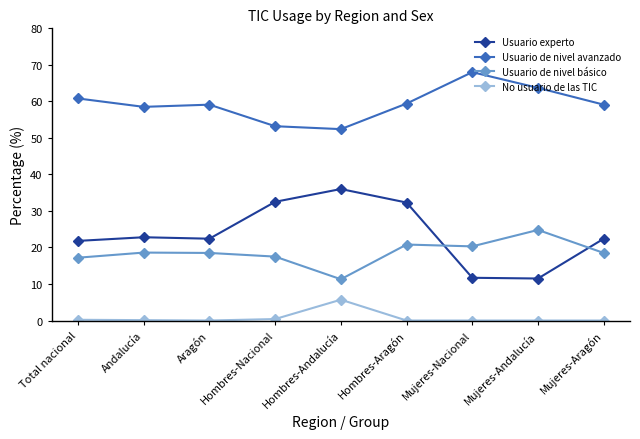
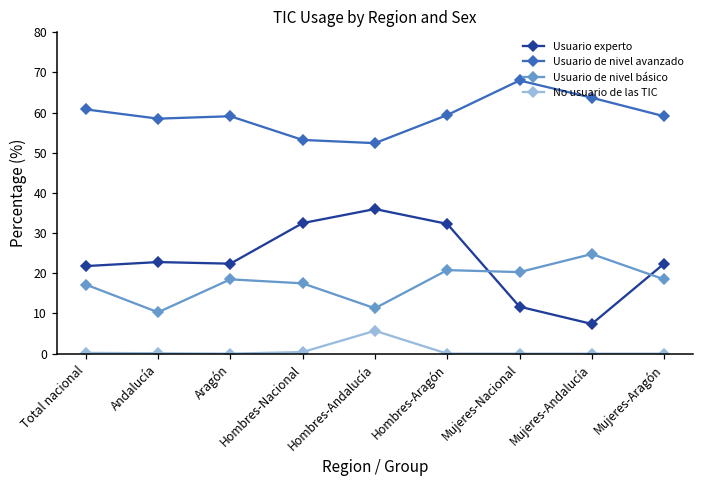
Usuario de nivel básico, Andalucía: 19 -> 10
Usuario experto, Mujeres-Andalucía: 12 -> 7
